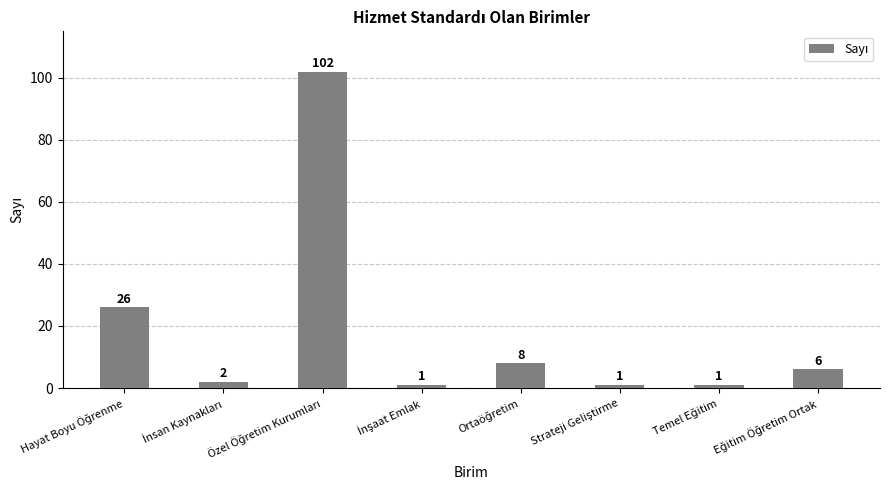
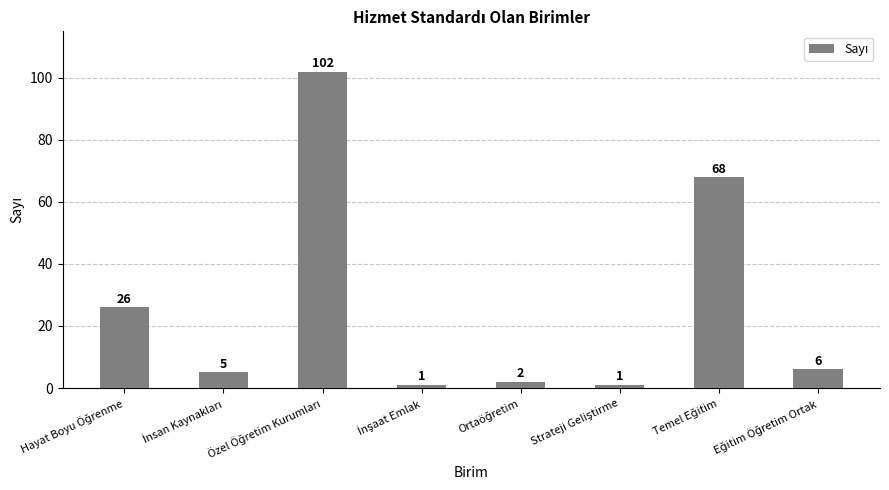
İnsan Kaynakları: 2 -> 5
Ortaöğretim: 8 -> 2
Temel Eğitim: 1 -> 68
